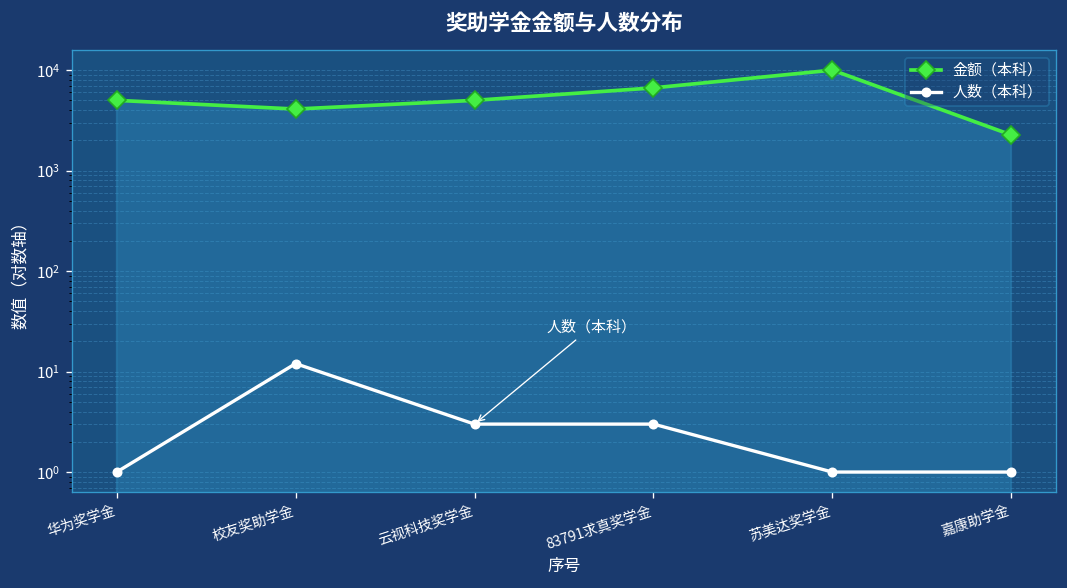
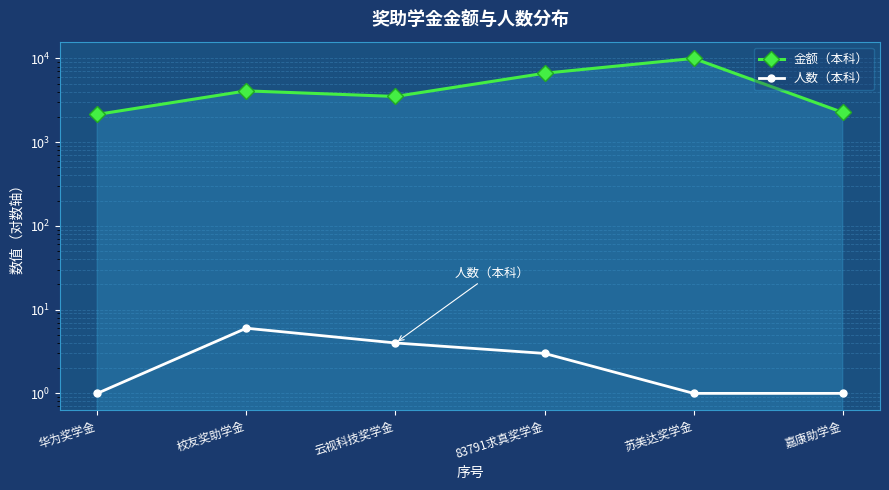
金额（本科）, 华为奖学金: 5000 -> 2100
人数（本科）, 校友奖助学金: 12 -> 6
金额（本科）, 云视科技奖学金: 5000 -> 3500
人数（本科）, 云视科技奖学金: 3 -> 4
